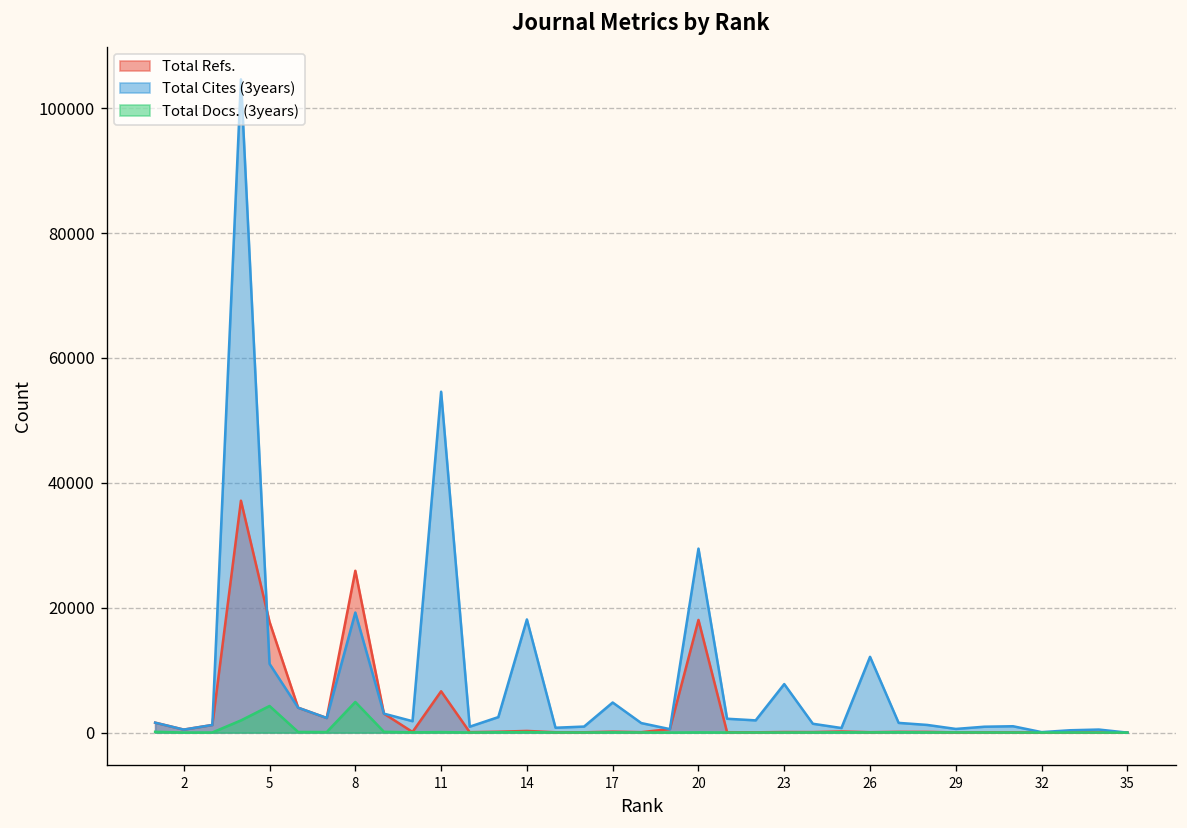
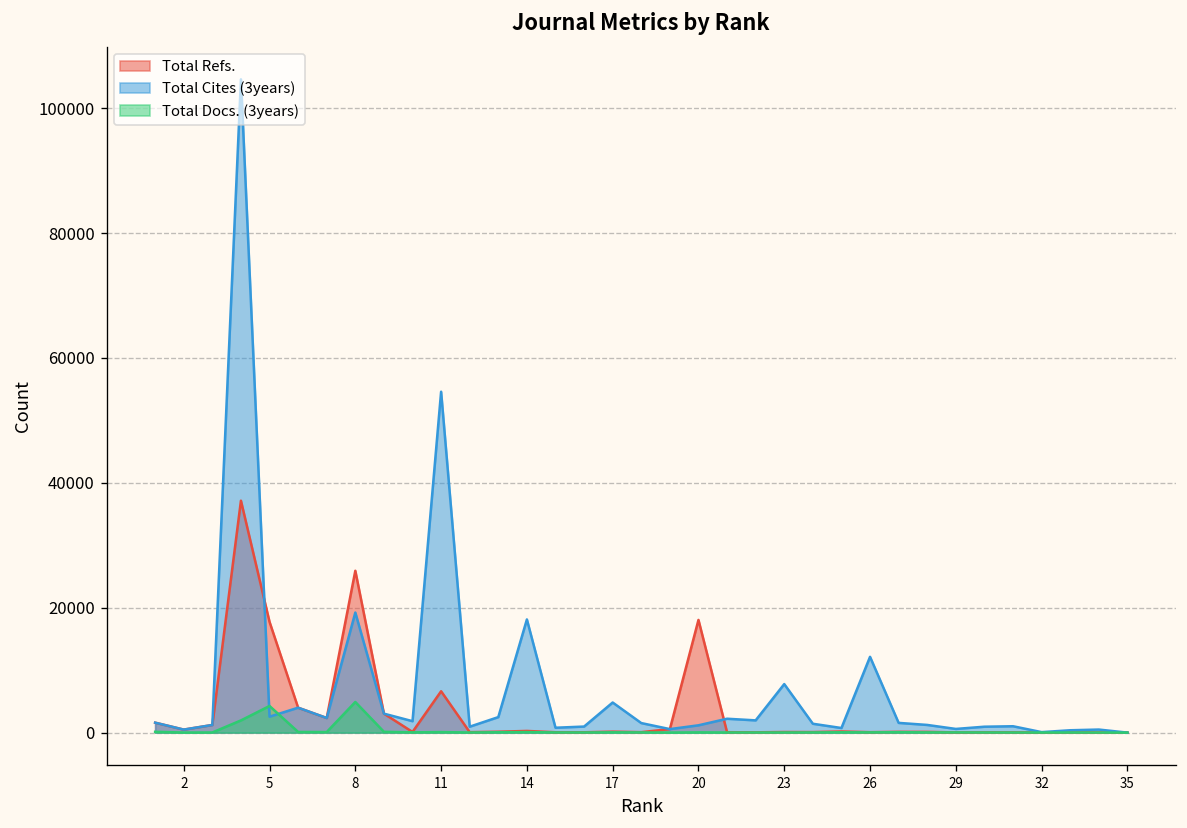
Total Cites (3years), 5: 11000 -> 3000
Total Cites (3years), 20: 29000 -> 1000
